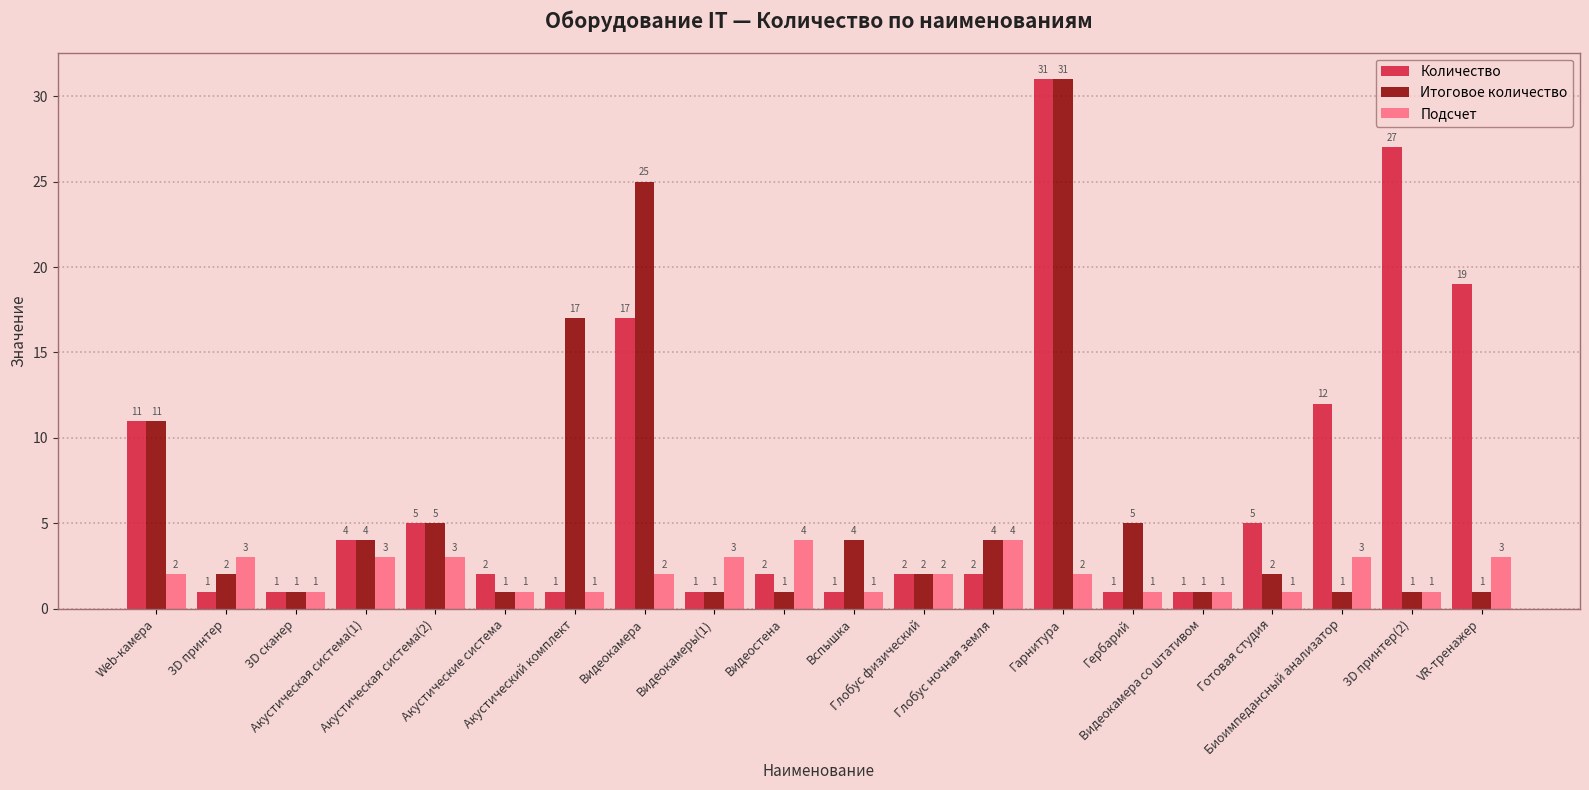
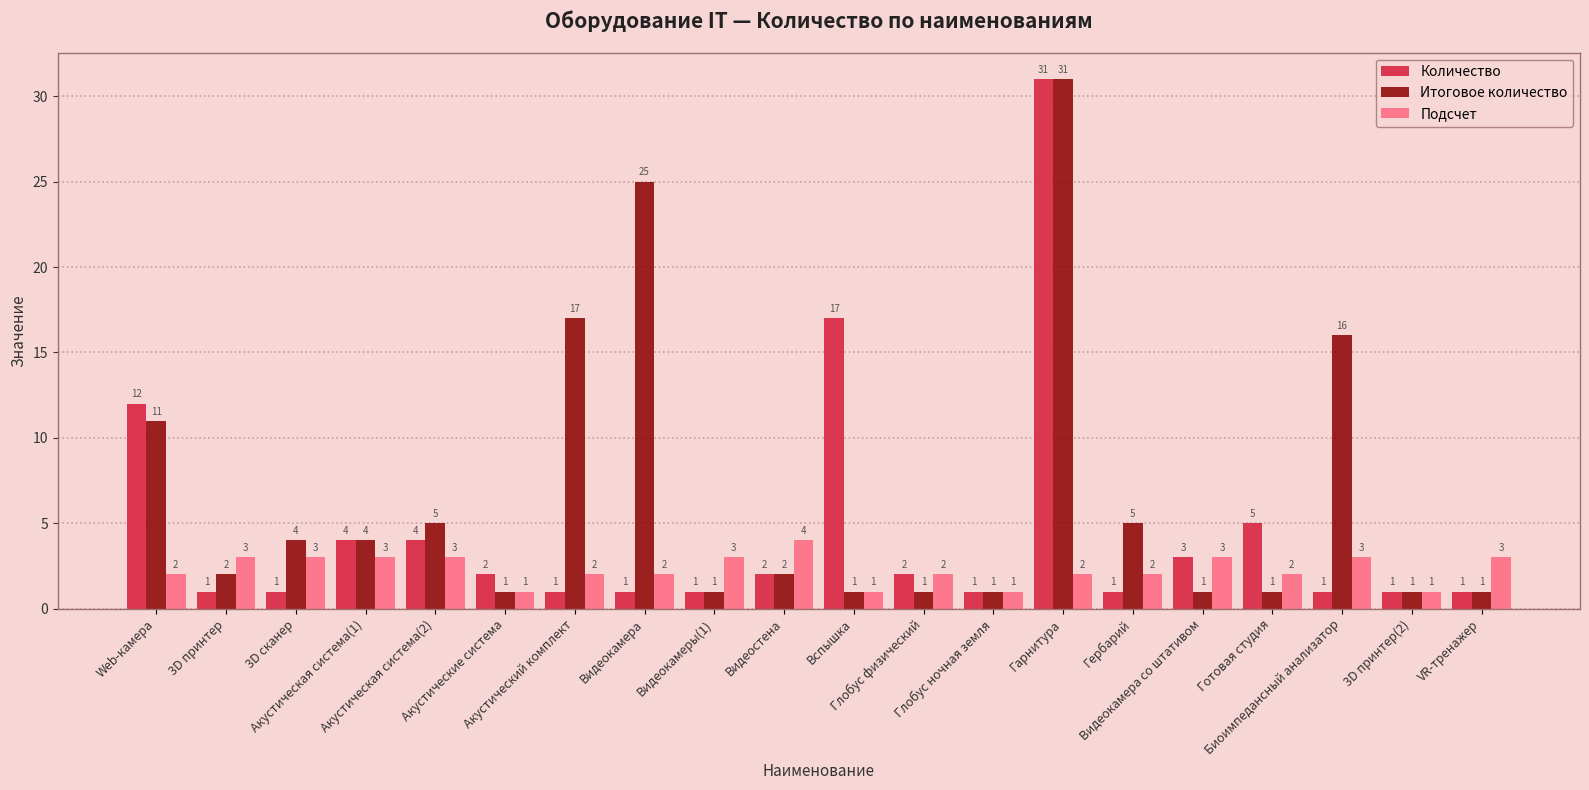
Количество, Web-камера: 11 -> 12
Итоговое количество, 3D сканер: 1 -> 4
Подсчет, 3D сканер: 1 -> 3
Количество, Акустическая система(2): 5 -> 4
Подсчет, Акустический комплект: 1 -> 2
Количество, Видеокамера: 17 -> 1
Итоговое количество, Видеостена: 1 -> 2
Количество, Вспышка: 1 -> 17
Итоговое количество, Вспышка: 4 -> 1
Итоговое количество, Глобус физический: 2 -> 1
Количество, Глобус ночная земля: 2 -> 1
Итоговое количество, Глобус ночная земля: 4 -> 1
Подсчет, Глобус ночная земля: 4 -> 1
Подсчет, Гербарий: 1 -> 2
Количество, Видеокамера со штативом: 1 -> 3
Подсчет, Видеокамера со штативом: 1 -> 3
Итоговое количество, Готовая студия: 2 -> 1
Подсчет, Готовая студия: 1 -> 2
Количество, Биоимпедансный анализатор: 12 -> 1
Итоговое количество, Биоимпедансный анализатор: 1 -> 16
Количество, 3D принтер(2): 27 -> 1
Количество, VR-тренажер: 19 -> 1
